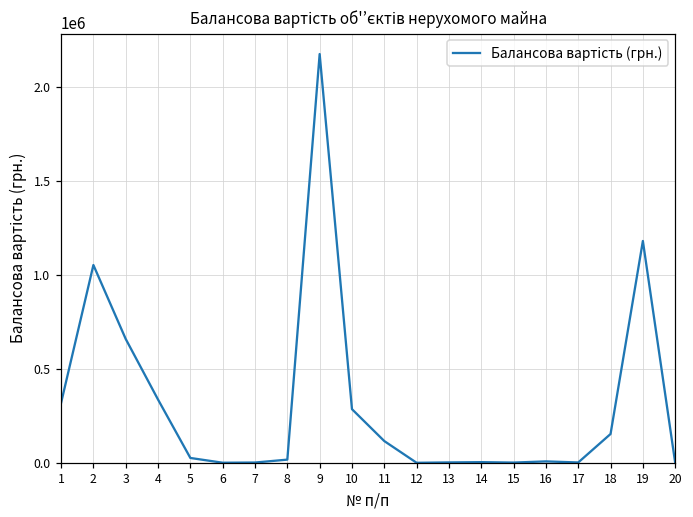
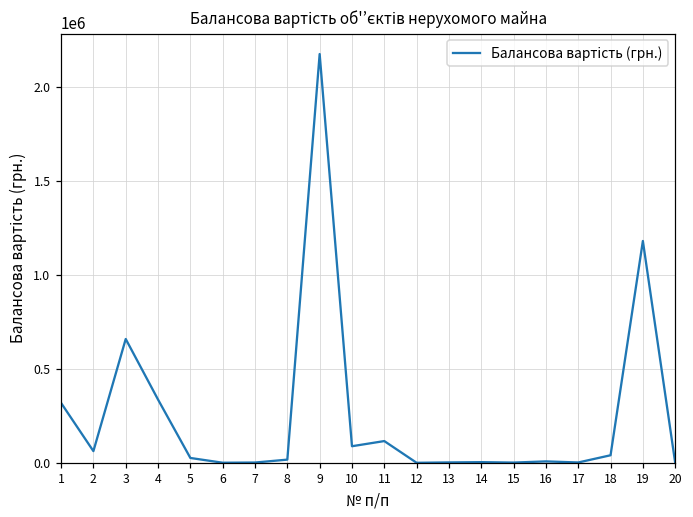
2: 1050000 -> 60000
10: 290000 -> 90000
18: 150000 -> 40000
